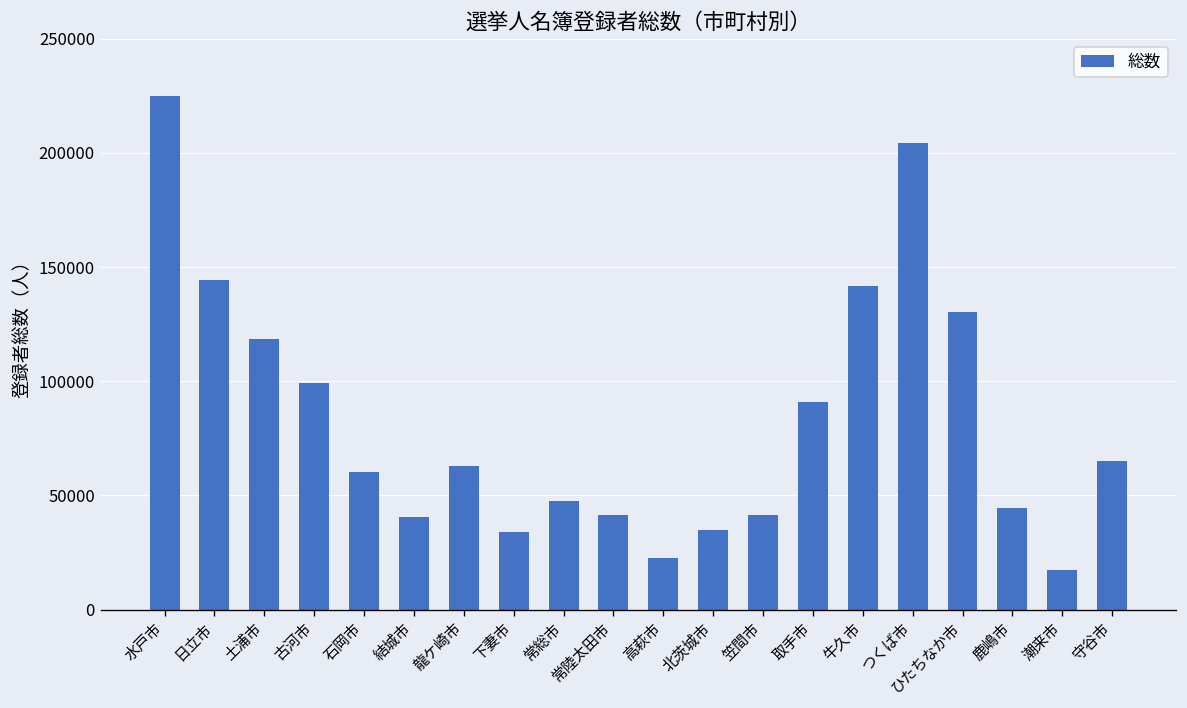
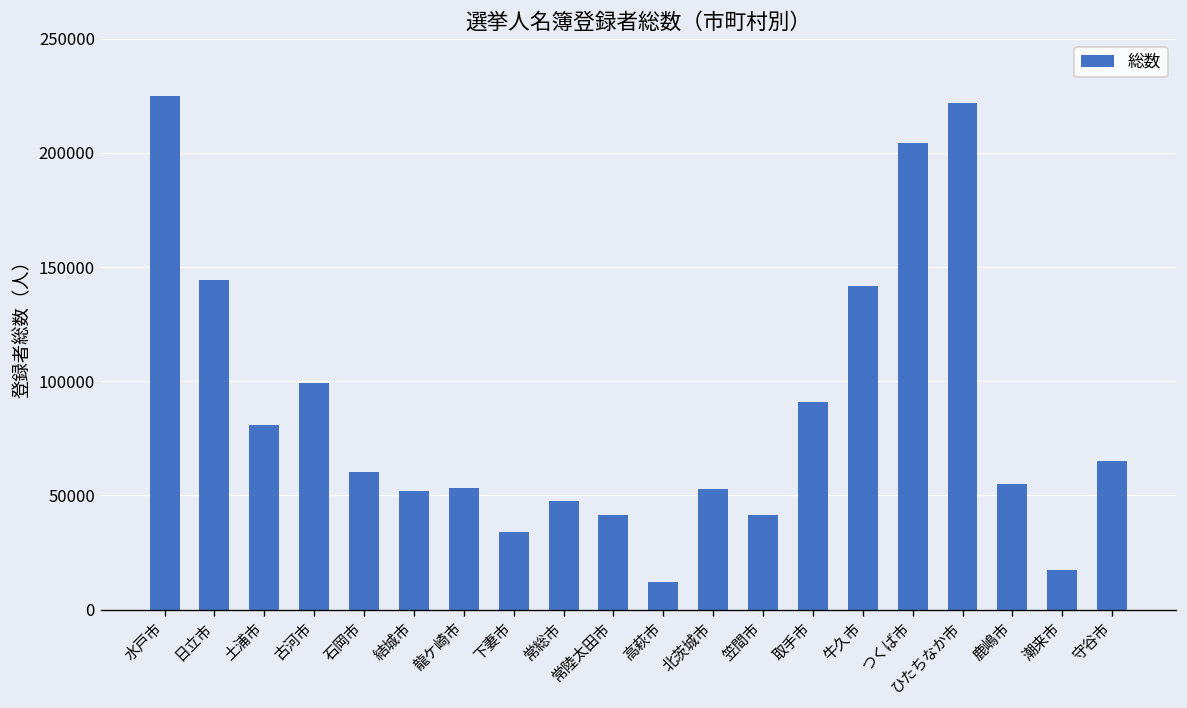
土浦市: 118000 -> 81000
結城市: 40000 -> 52000
龍ケ崎市: 63000 -> 53000
高萩市: 23000 -> 12000
北茨城市: 35000 -> 53000
ひたちなか市: 130000 -> 222000
鹿嶋市: 44000 -> 55000
